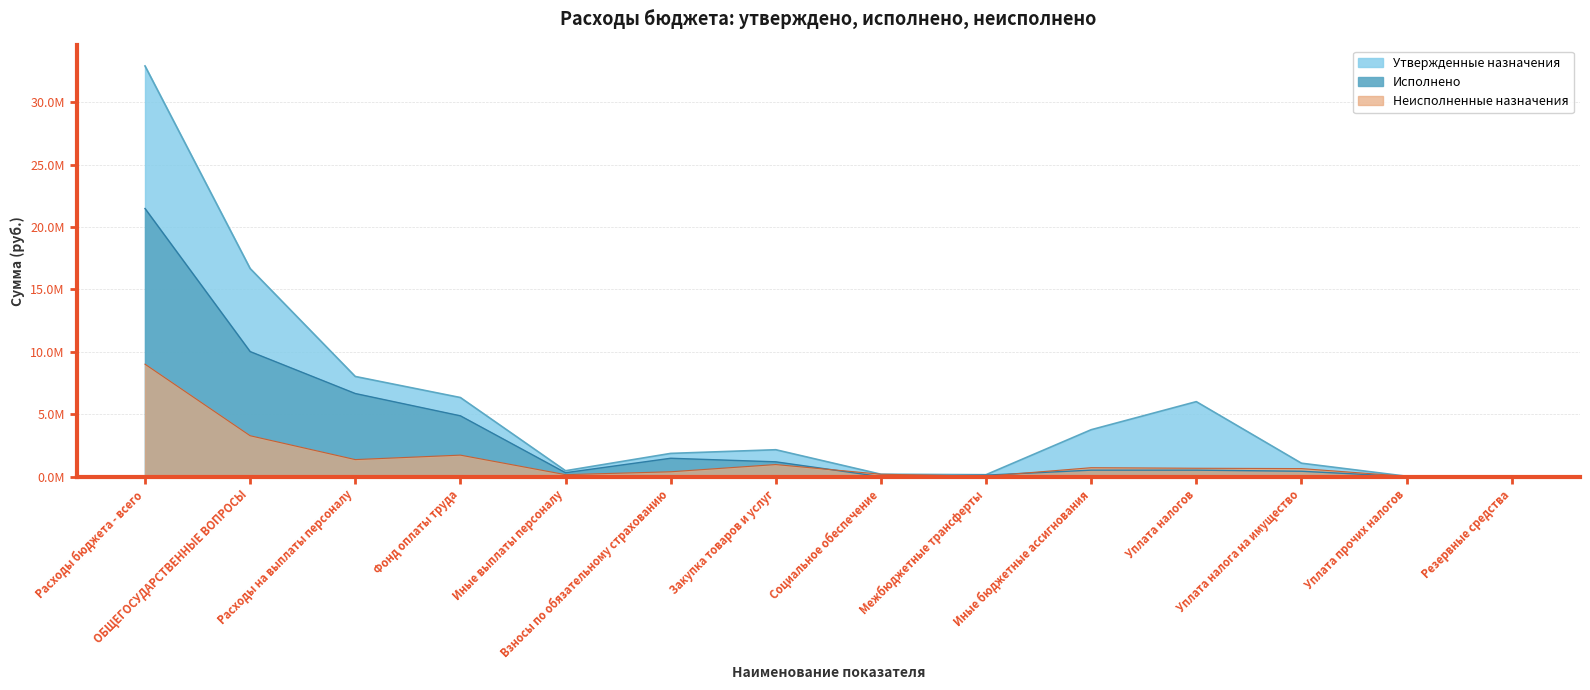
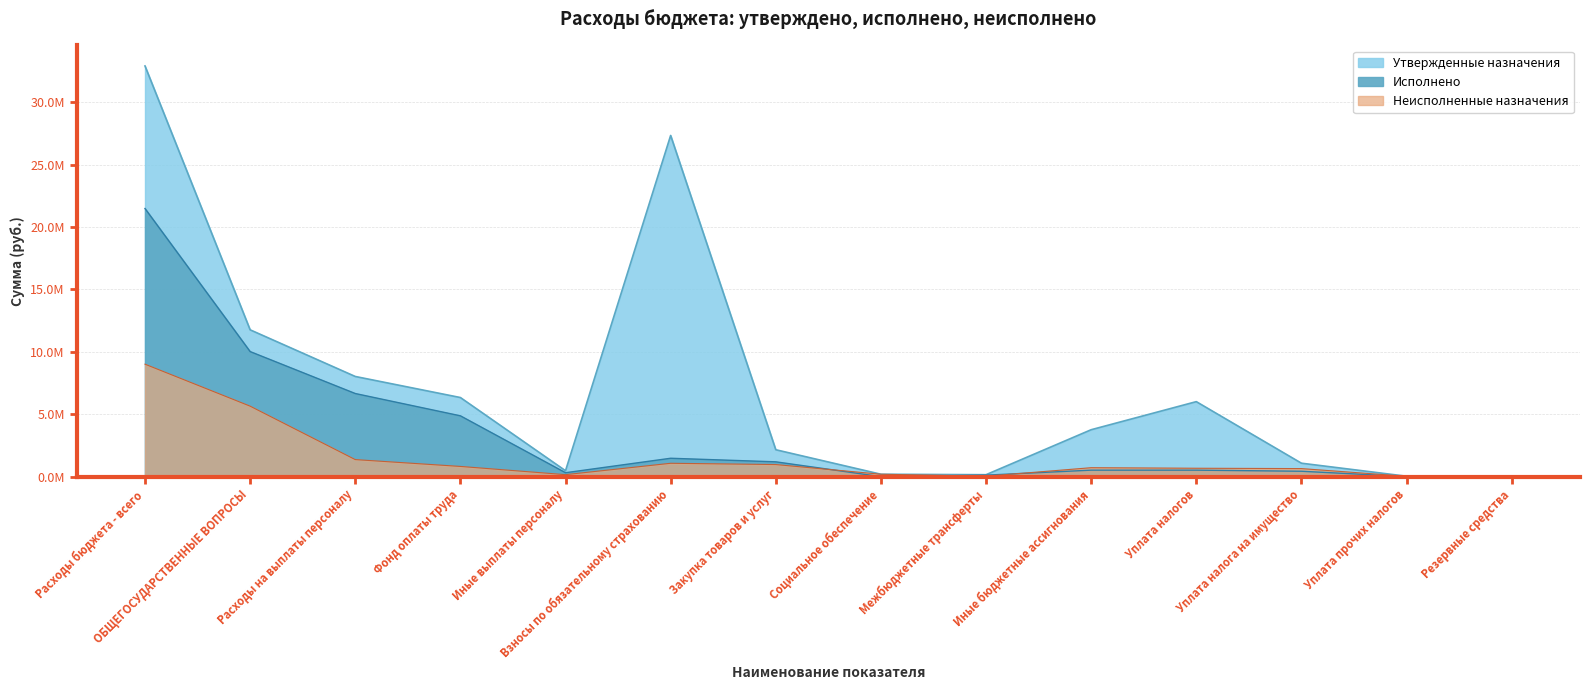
Утвержденные назначения, ОБЩЕГОСУДАРСТВЕННЫЕ ВОПРОСЫ: 16700000 -> 11800000
Неисполненные назначения, ОБЩЕГОСУДАРСТВЕННЫЕ ВОПРОСЫ: 3300000 -> 5600000
Неисполненные назначения, Фонд оплаты труда: 1700000 -> 800000
Утвержденные назначения, Взносы по обязательному страхованию: 1900000 -> 27300000
Неисполненные назначения, Взносы по обязательному страхованию: 400000 -> 1100000
